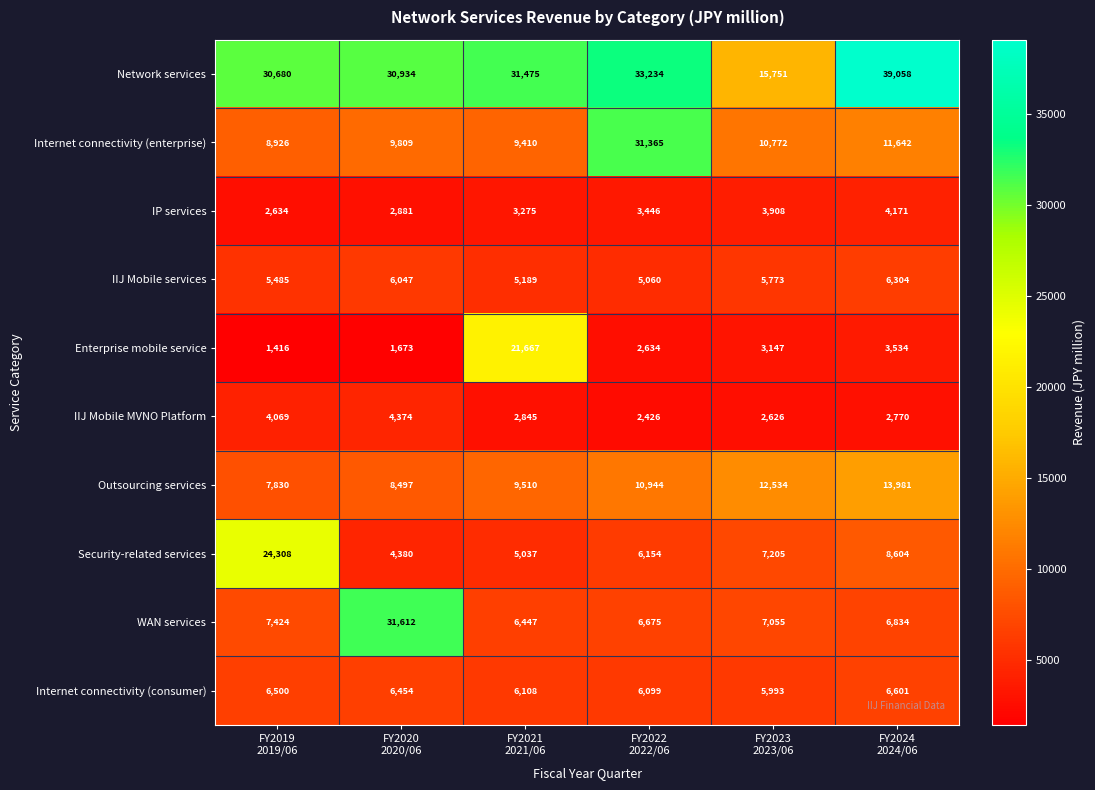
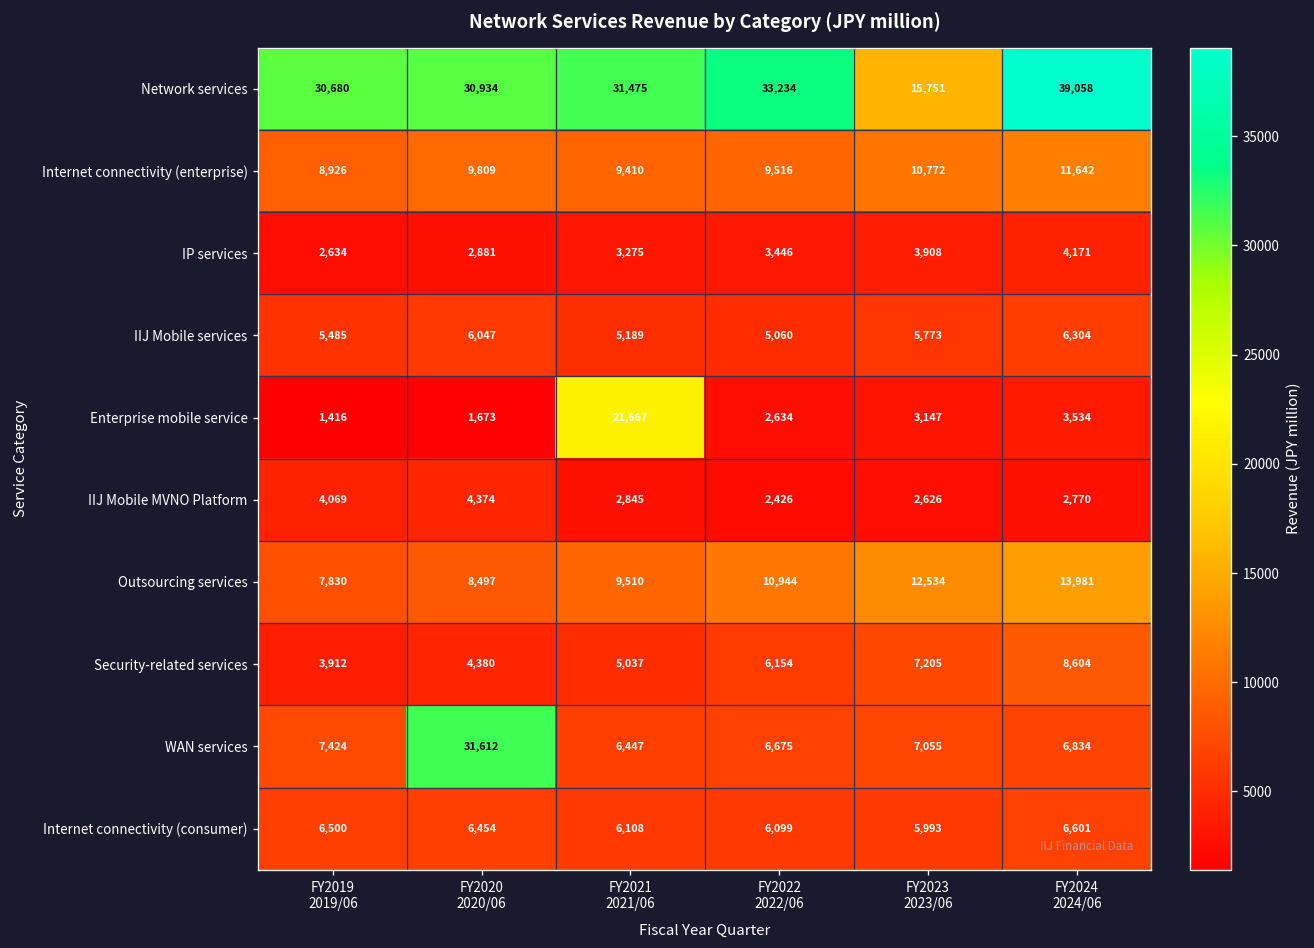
Internet connectivity (enterprise), FY2022 2022/06: 31,365 -> 9,516
Security-related services, FY2019 2019/06: 24,308 -> 3,912
